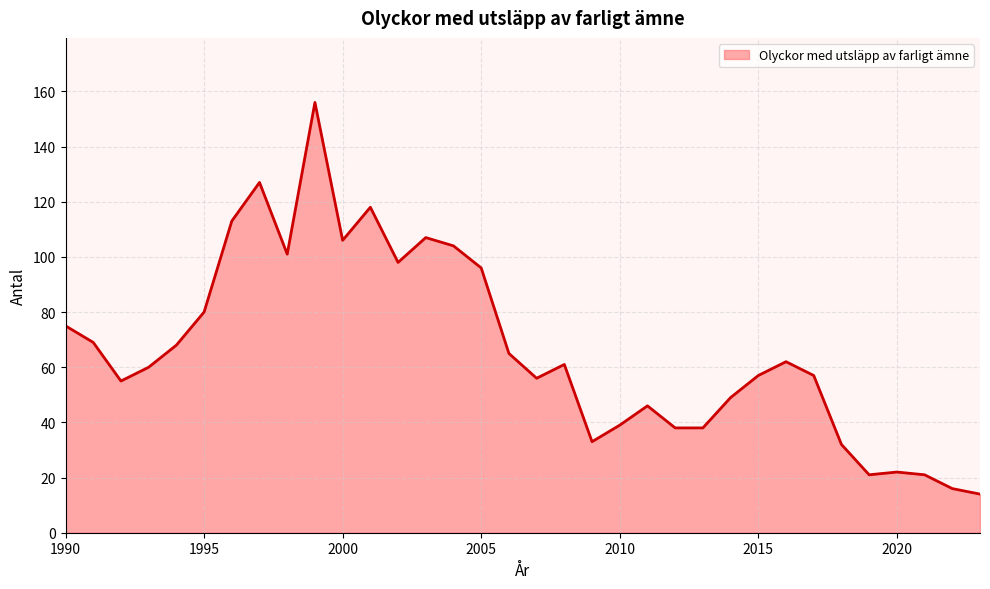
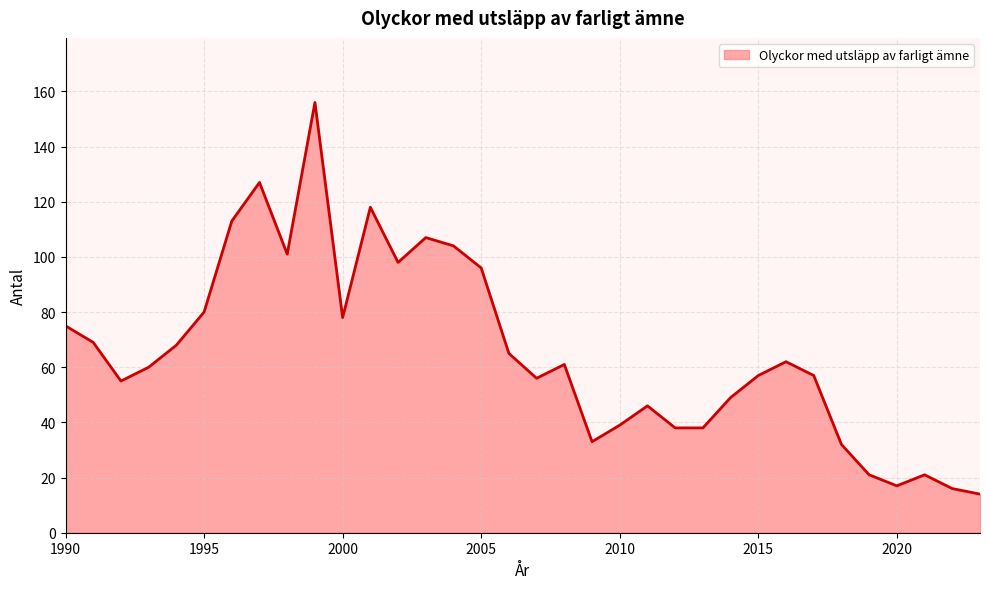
2000: 106 -> 78
2020: 22 -> 17
